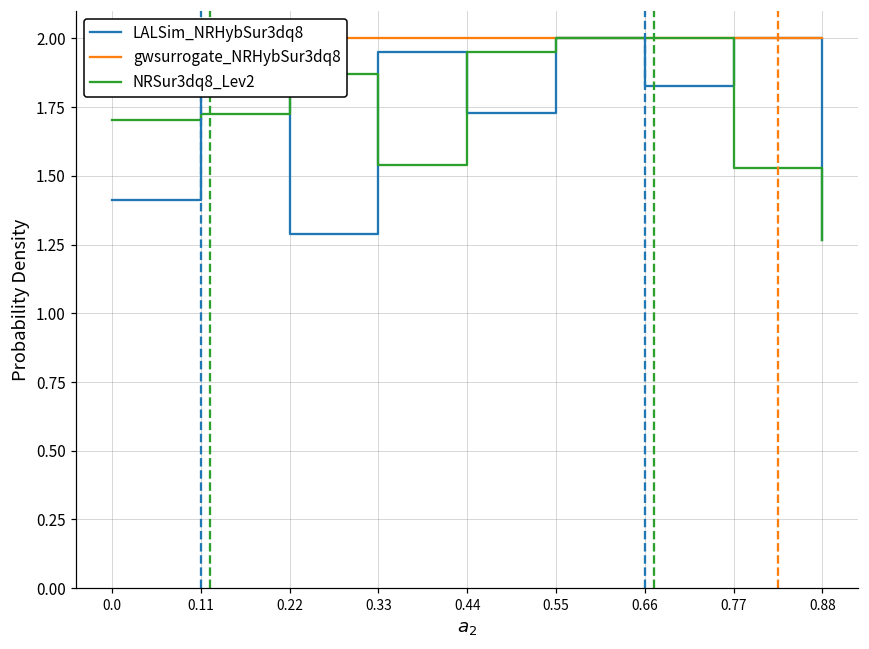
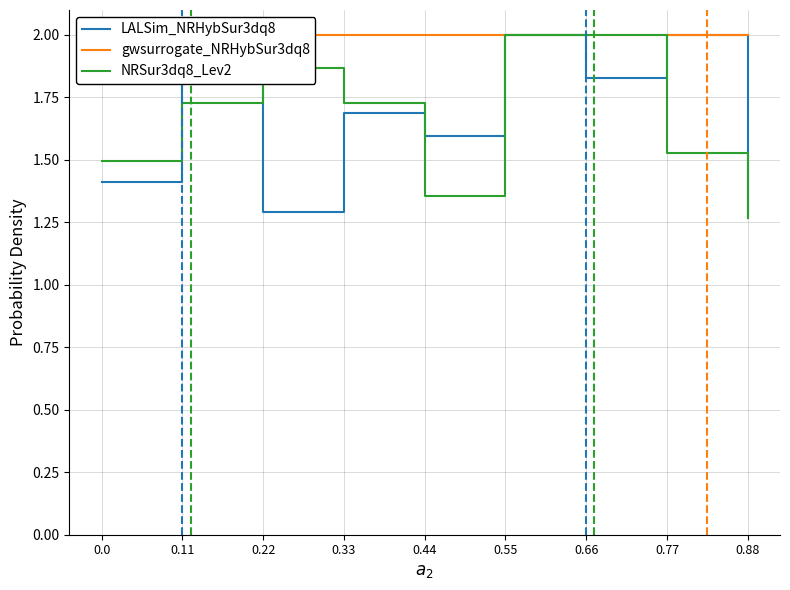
NRSur3dq8_Lev2, 0.0: 1.70 -> 1.50
LALSim_NRHybSur3dq8, 0.33: 1.95 -> 1.69
NRSur3dq8_Lev2, 0.33: 1.54 -> 1.73
LALSim_NRHybSur3dq8, 0.44: 1.73 -> 1.60
NRSur3dq8_Lev2, 0.44: 1.95 -> 1.35
